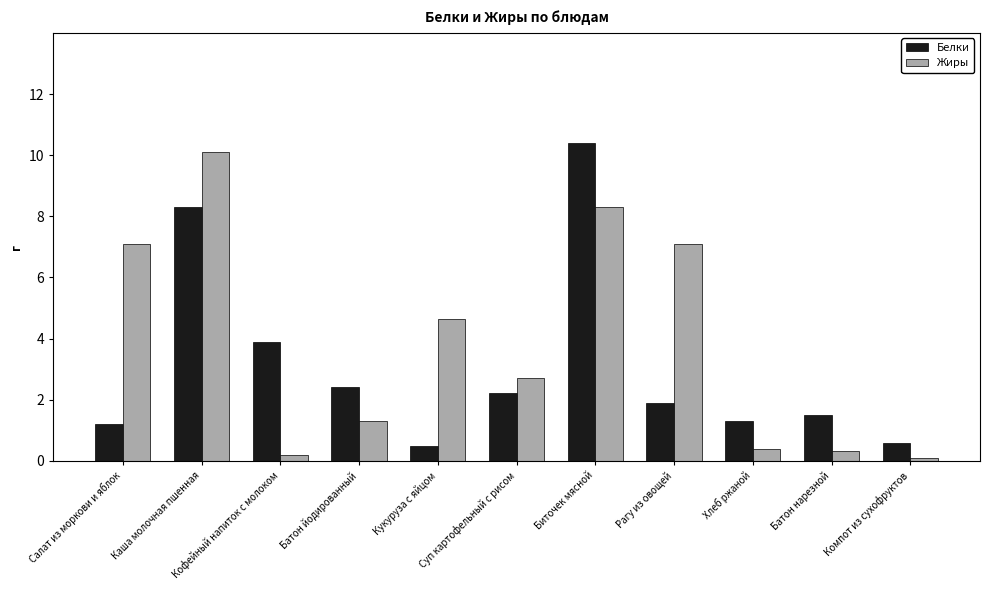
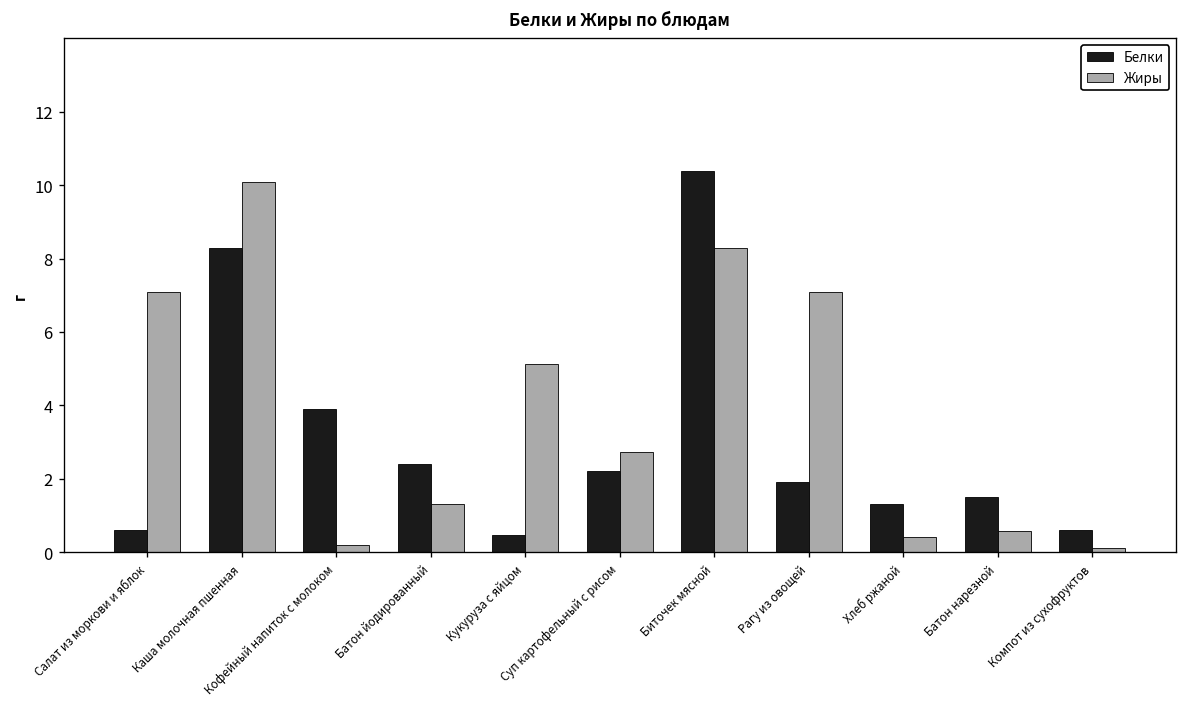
Белки, Салат из моркови и яблок: 1.2 -> 0.6
Жиры, Кукуруза с яйцом: 4.7 -> 5.1
Жиры, Батон нарезной: 0.3 -> 0.6
